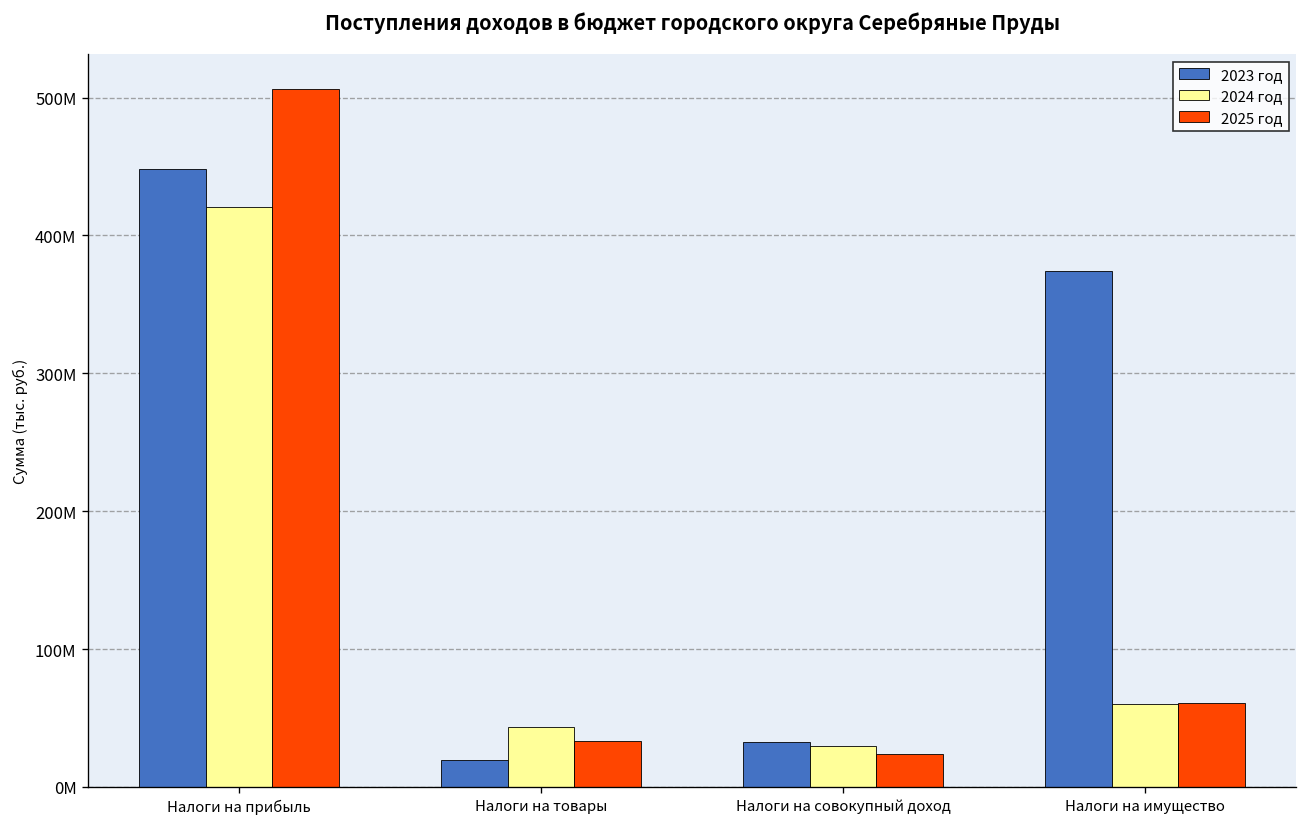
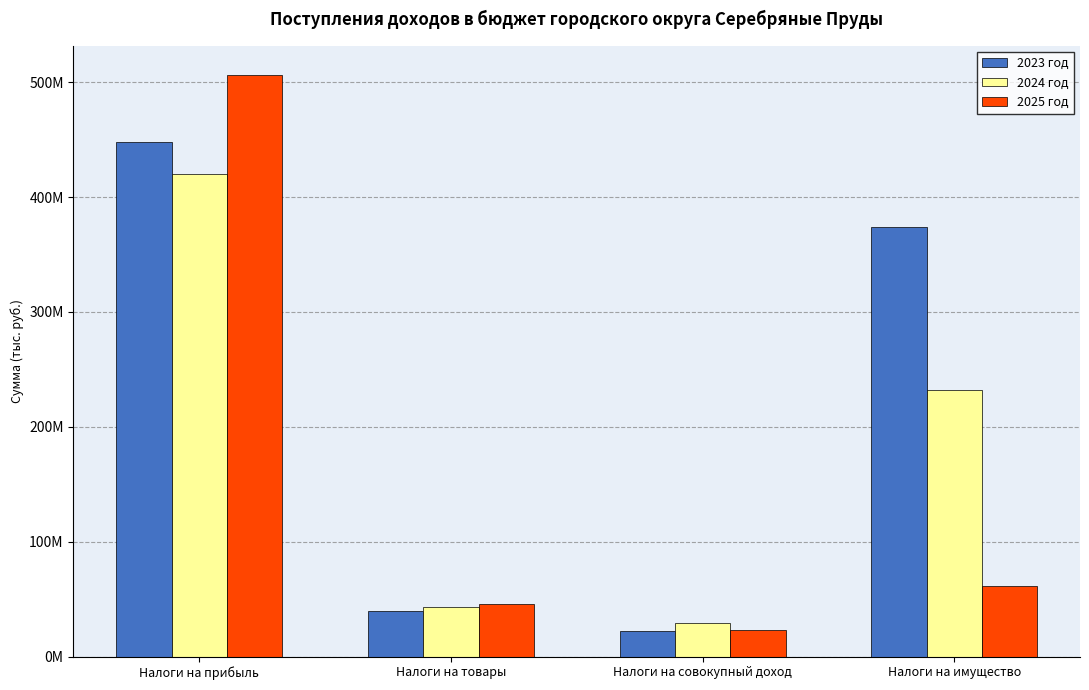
2023 год, Налоги на товары: 19000000 -> 40000000
2025 год, Налоги на товары: 33000000 -> 46000000
2023 год, Налоги на совокупный доход: 33000000 -> 23000000
2024 год, Налоги на имущество: 60000000 -> 232000000
